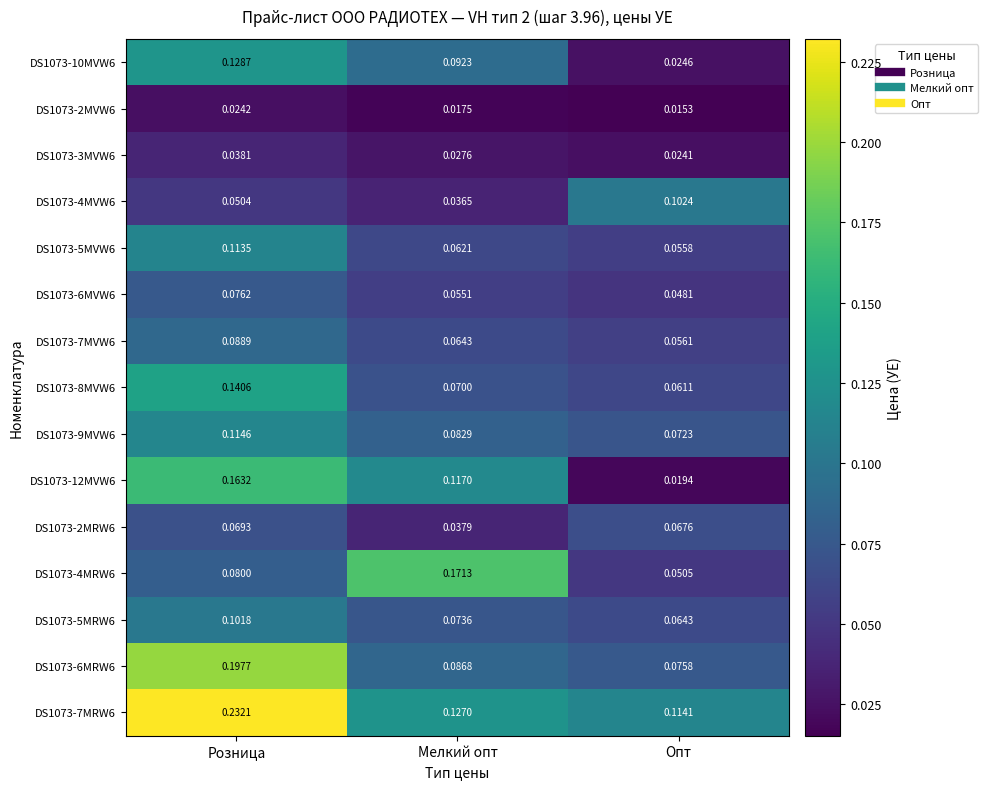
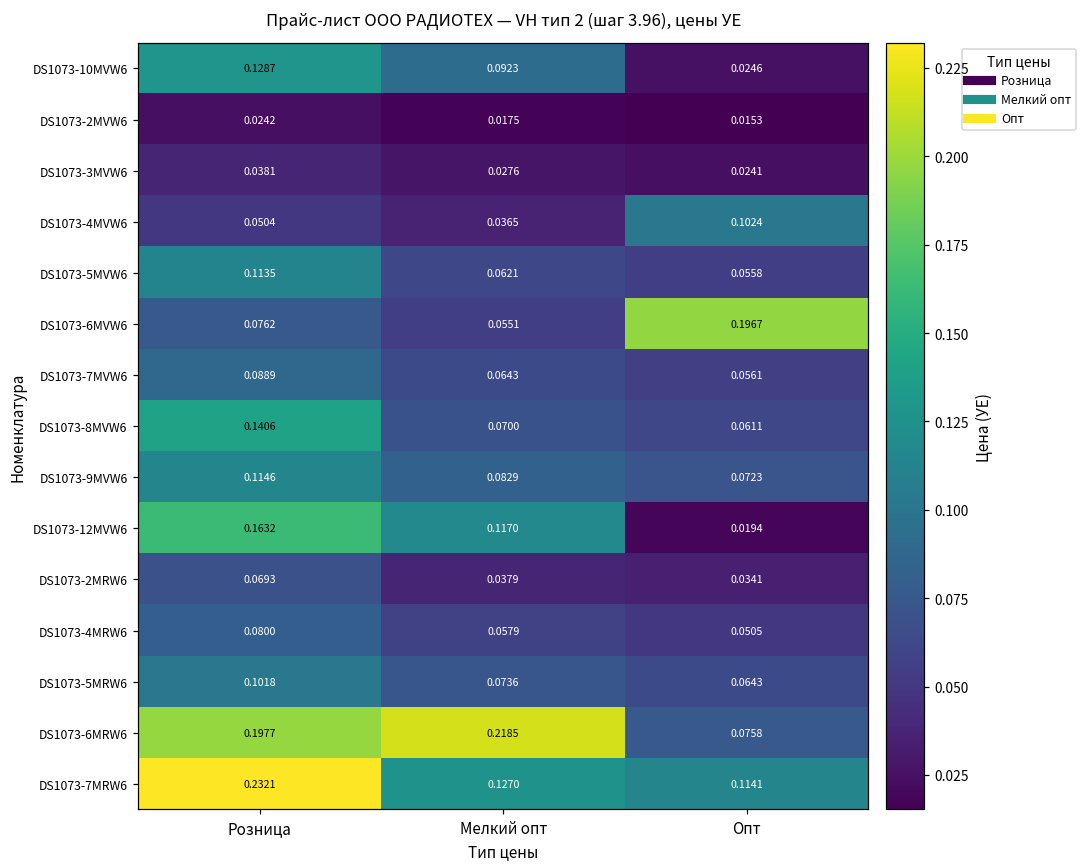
DS1073-6MVW6, Опт: 0.0481 -> 0.1967
DS1073-2MRW6, Опт: 0.0676 -> 0.0341
DS1073-4MRW6, Мелкий опт: 0.1713 -> 0.0579
DS1073-6MRW6, Мелкий опт: 0.0868 -> 0.2185
